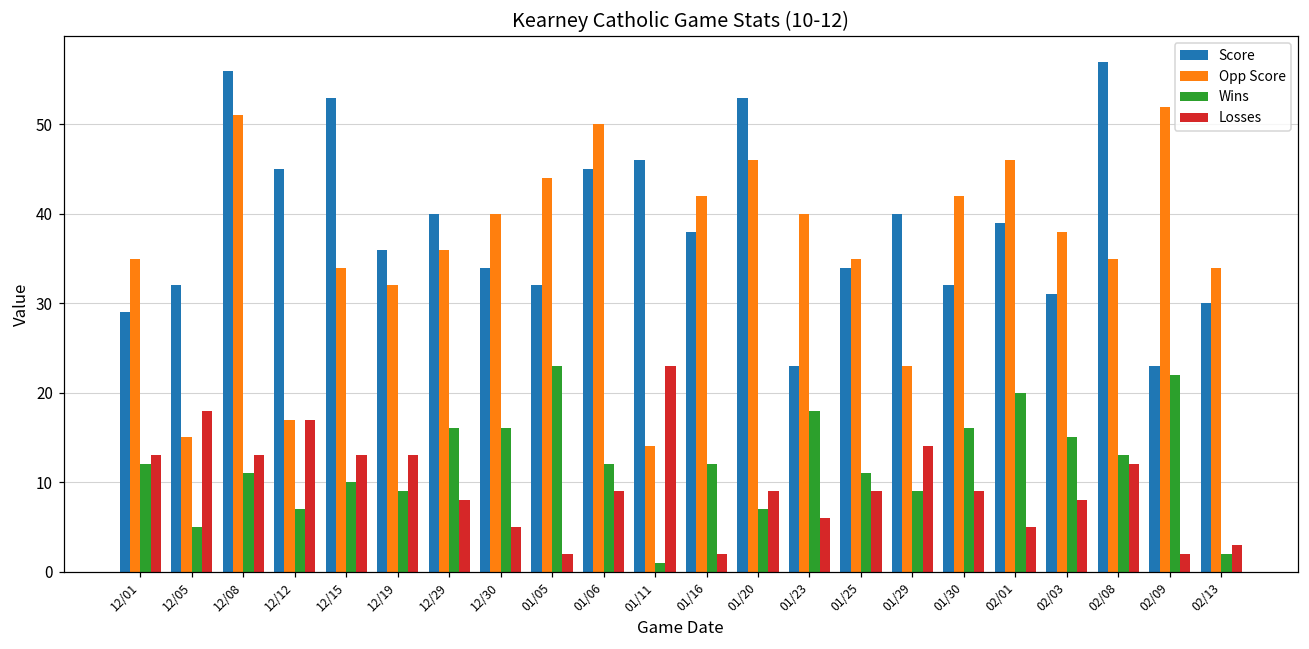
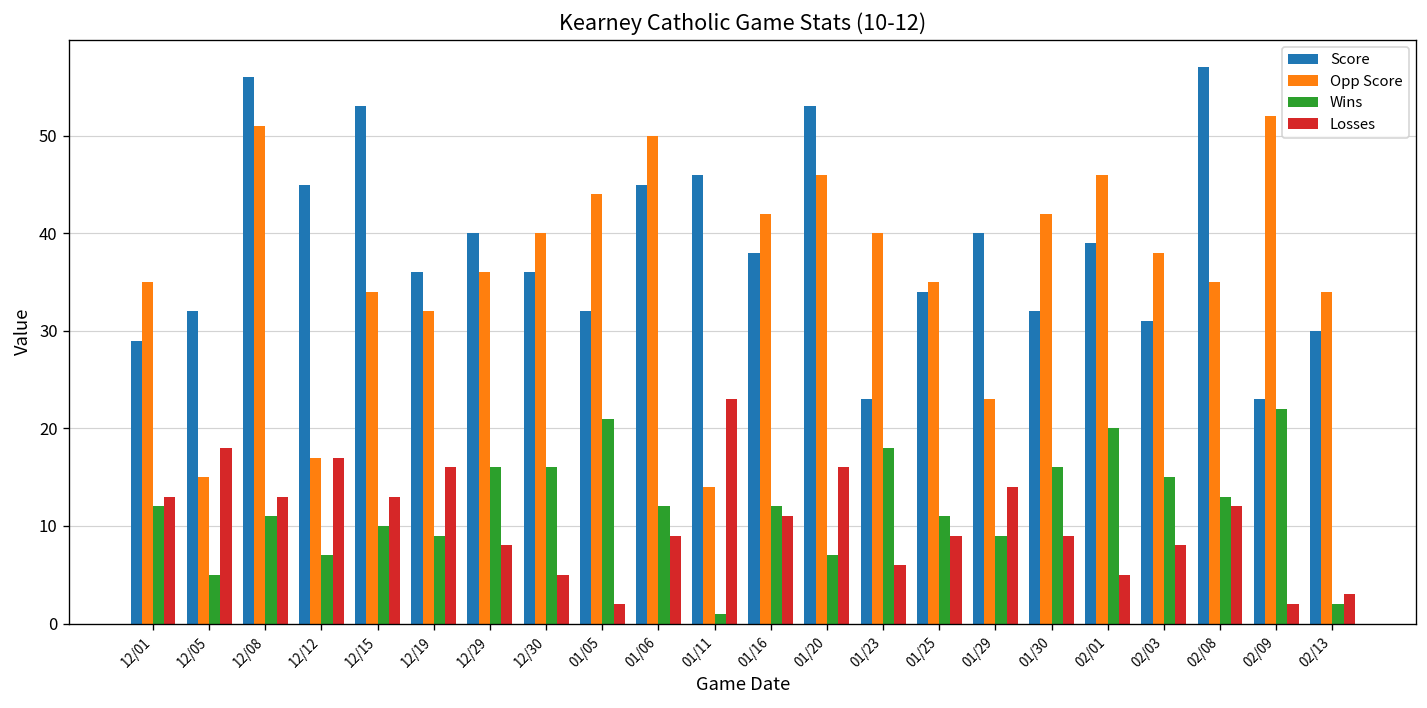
Losses, 12/19: 13 -> 16
Score, 12/30: 34 -> 36
Wins, 01/05: 23 -> 21
Losses, 01/16: 2 -> 11
Losses, 01/20: 9 -> 16
